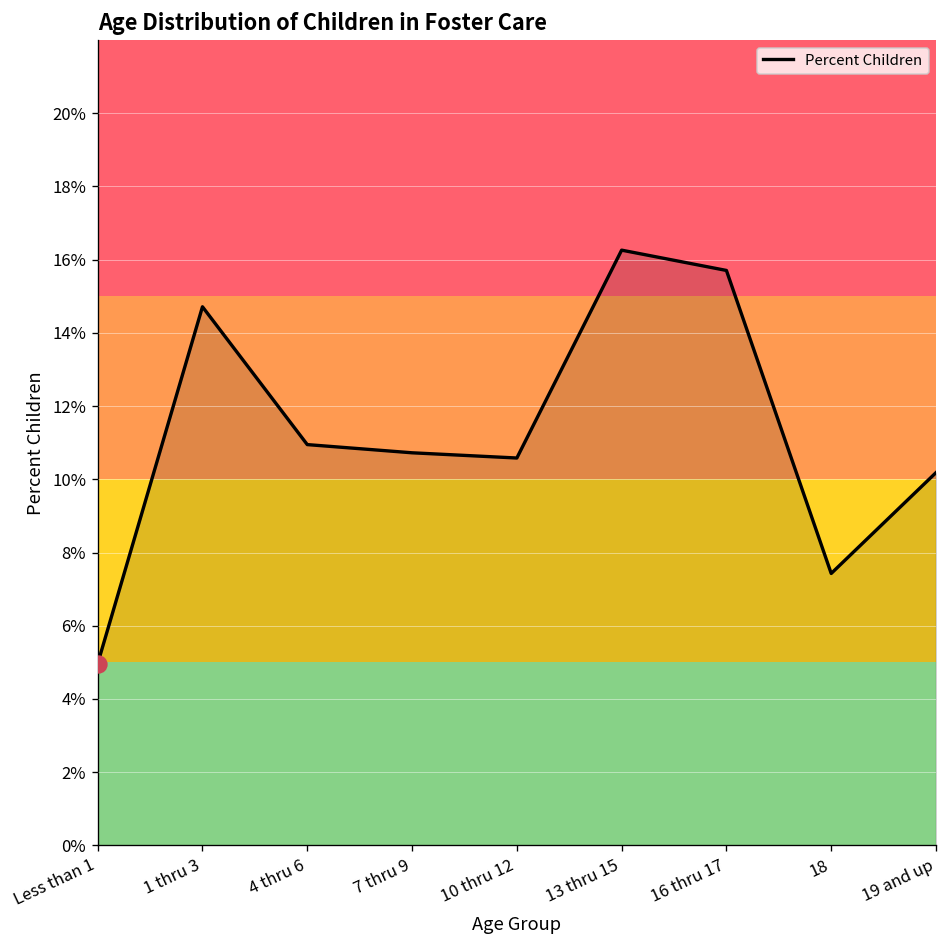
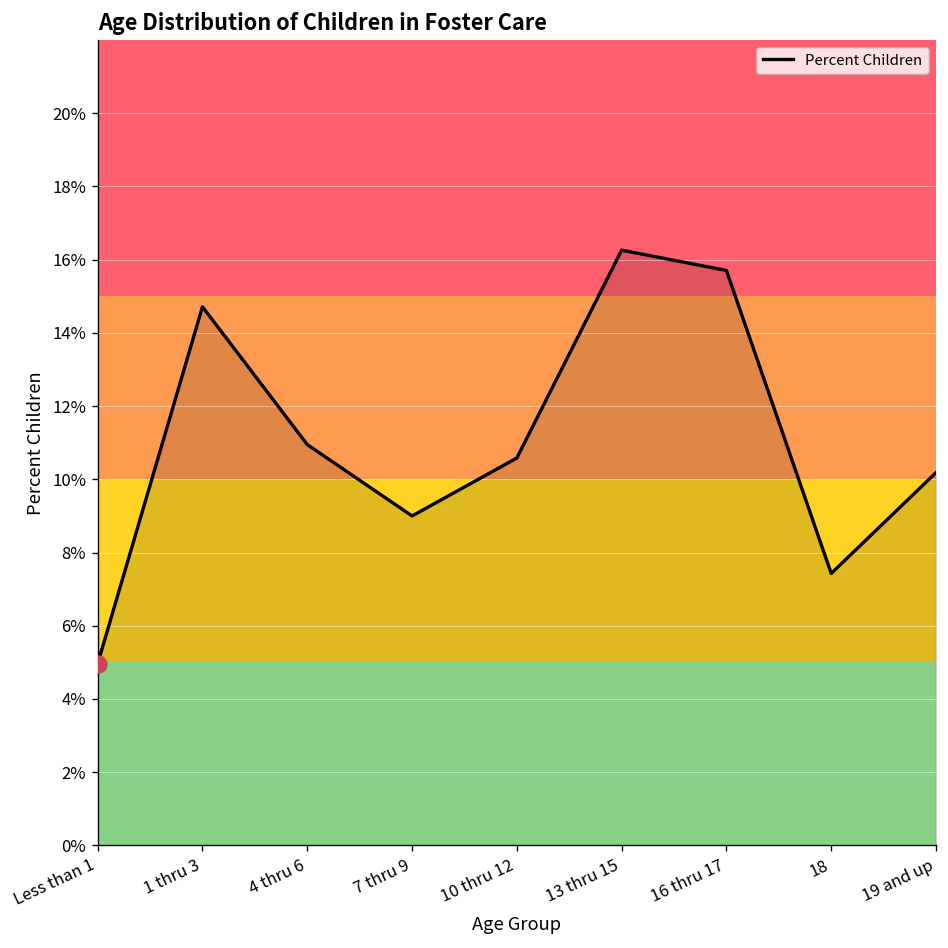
Percent Children, 7 thru 9: 10.7% -> 9.0%
